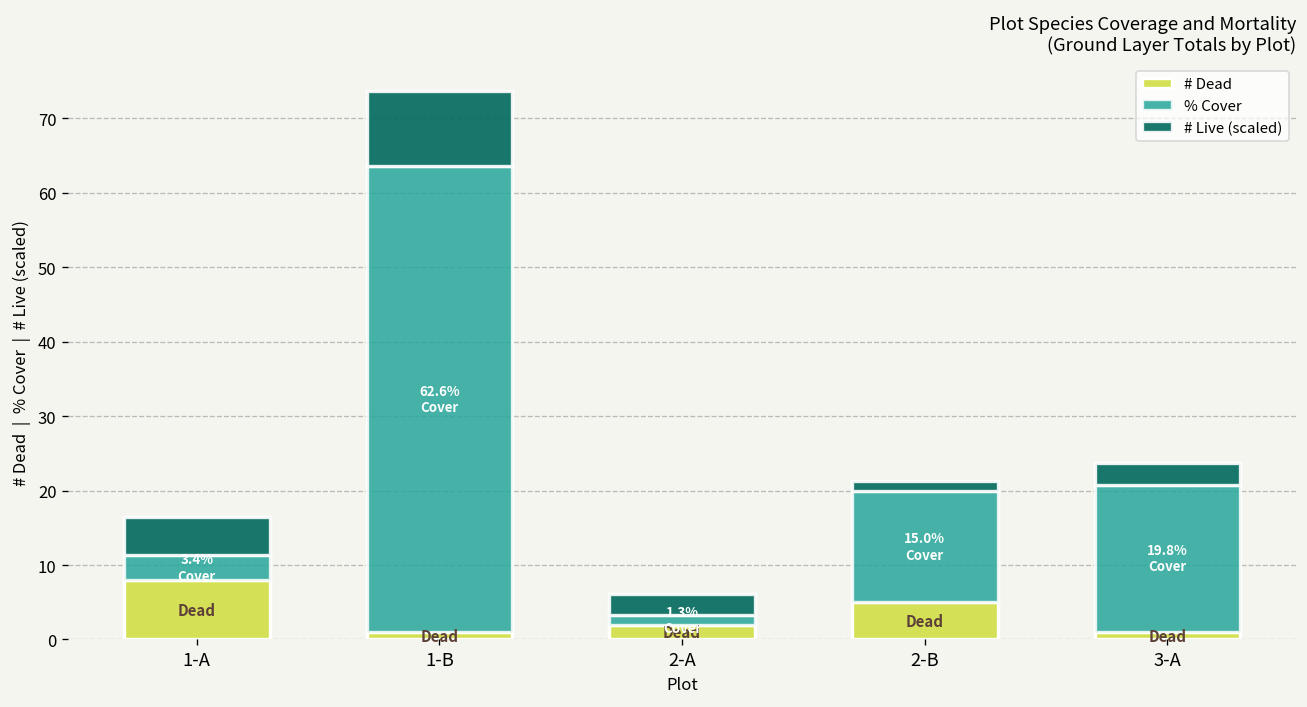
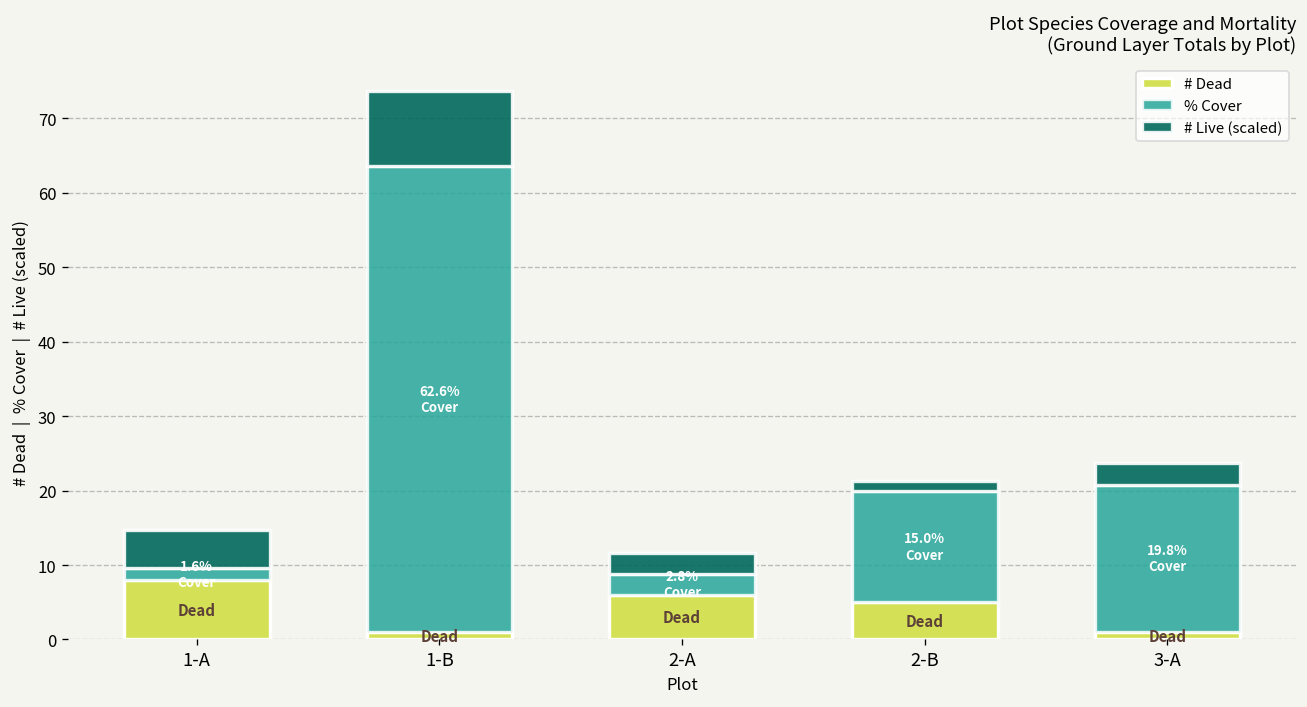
% Cover, 1-A: 3.4% -> 1.6%
# Dead, 2-A: 2 -> 6
% Cover, 2-A: 1.3% -> 2.8%
